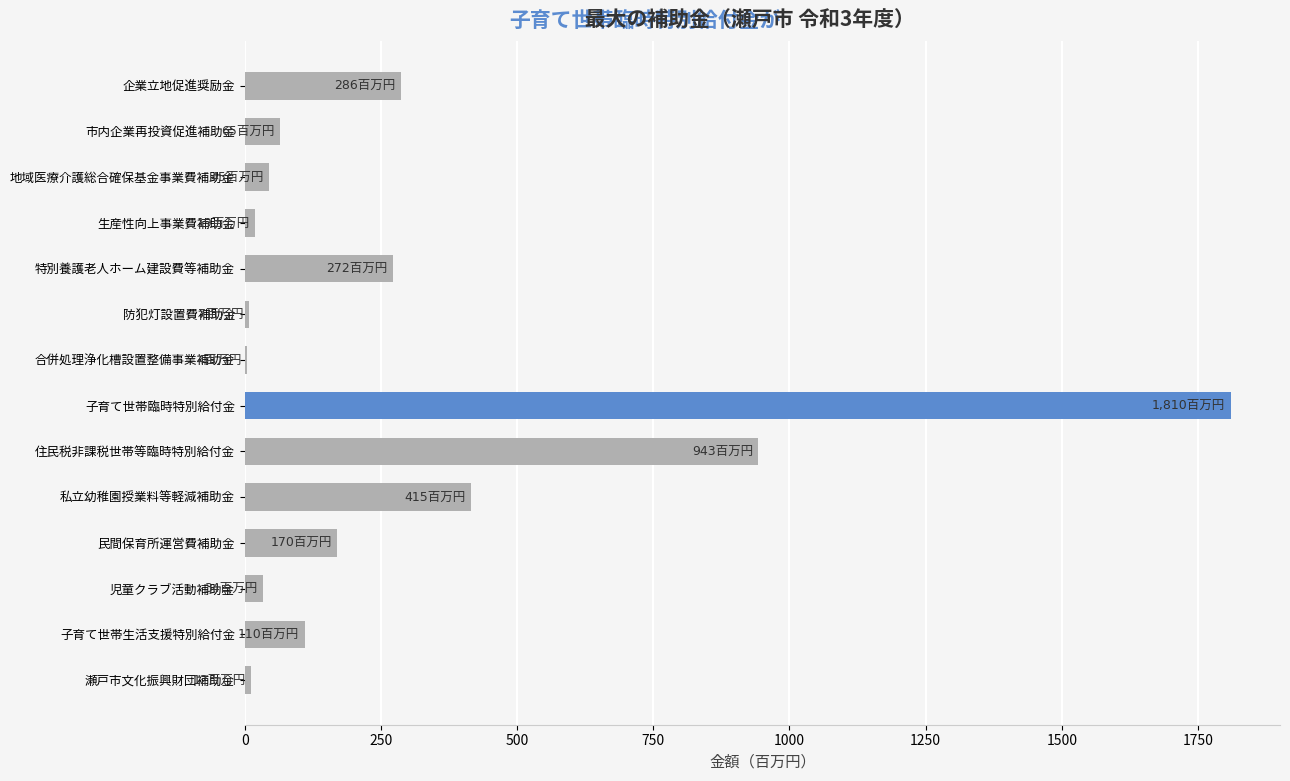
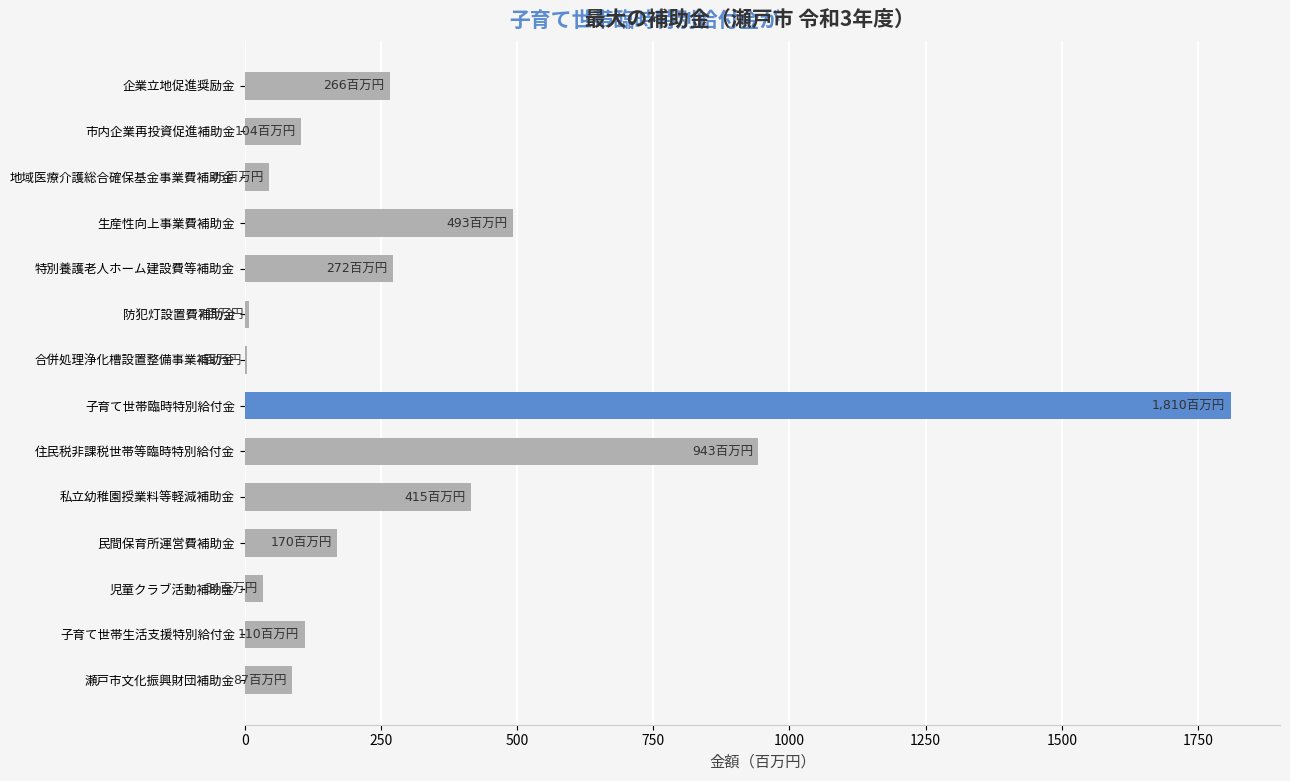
企業立地促進奨励金: 286 -> 266
市内企業再投資促進補助金: 65 -> 104
生産性向上事業費補助金: 19 -> 493
瀬戸市文化振興財団補助金: 12 -> 87
